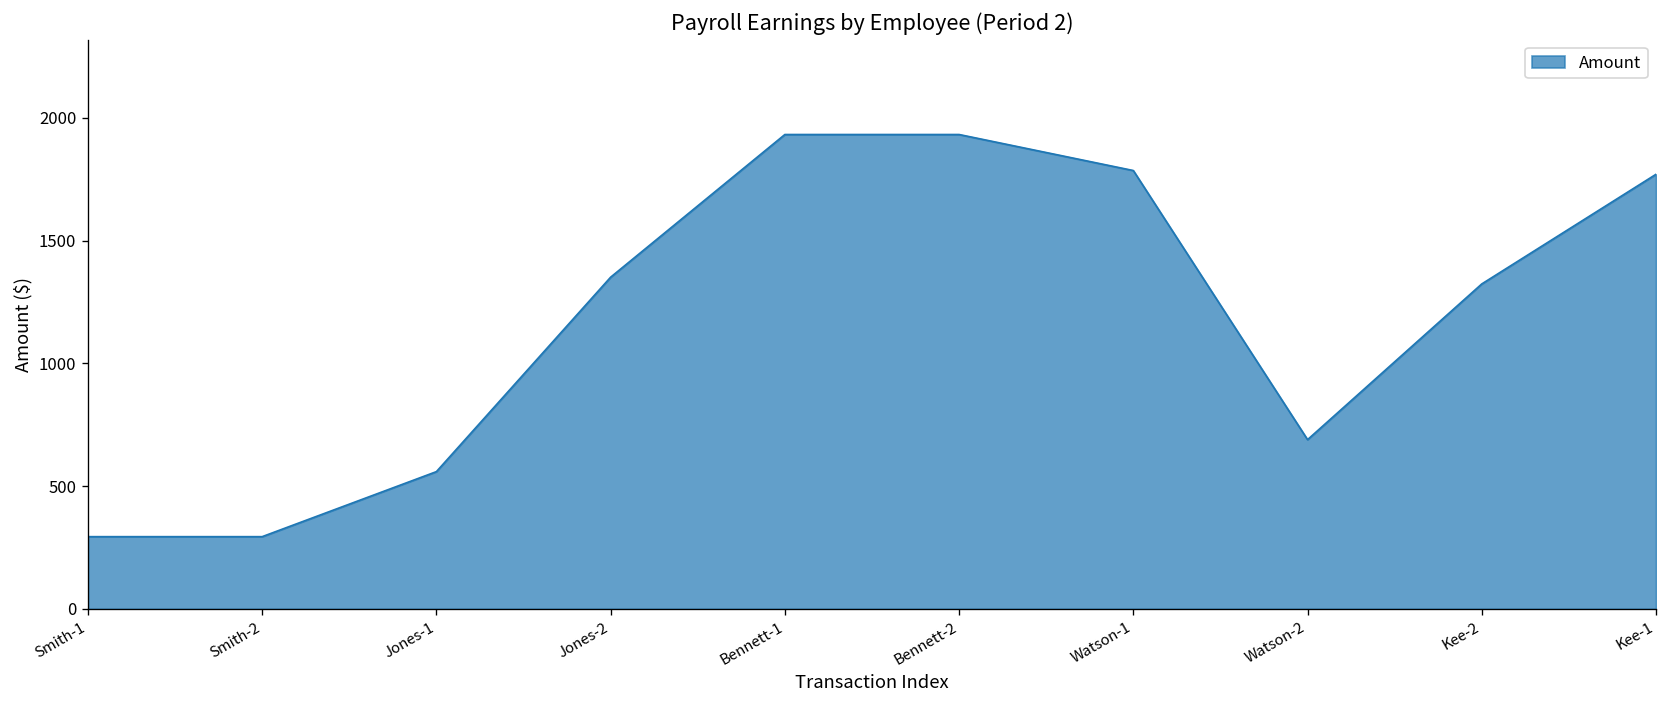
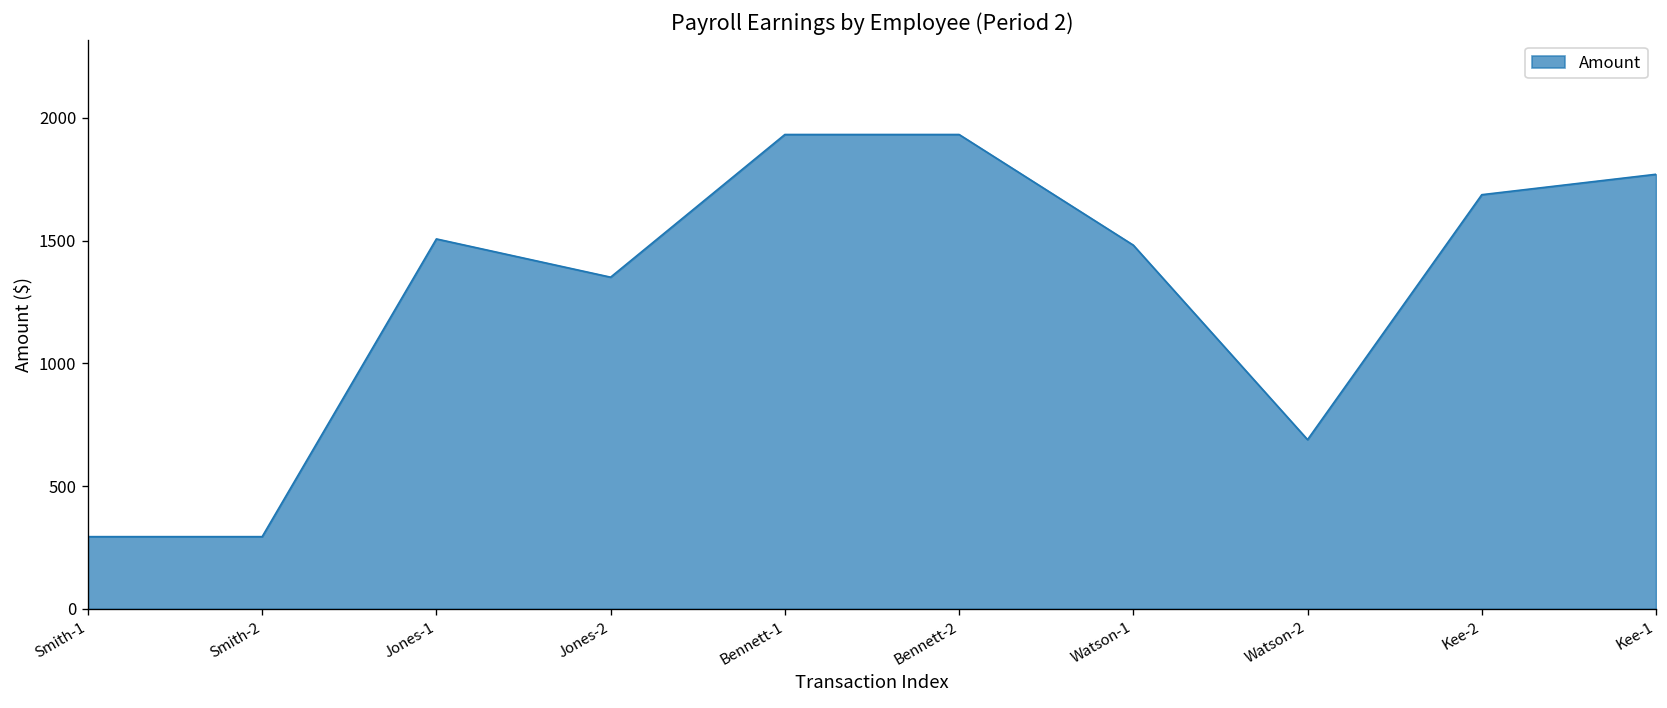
Jones-1: 560 -> 1510
Watson-1: 1790 -> 1480
Kee-2: 1320 -> 1690
